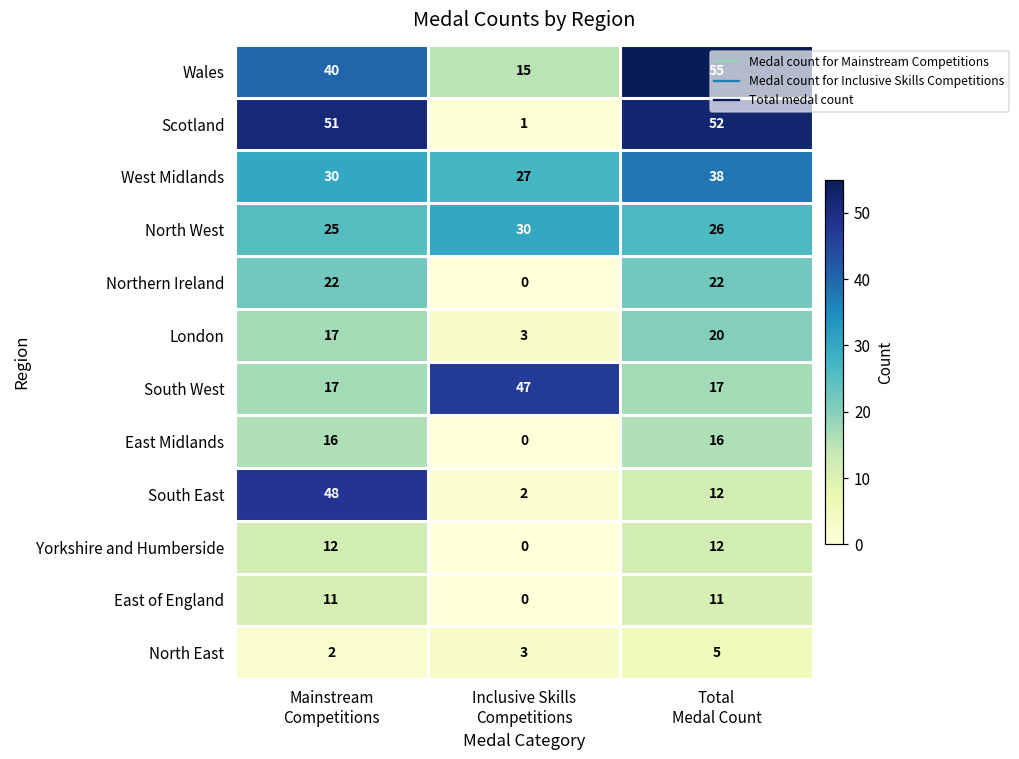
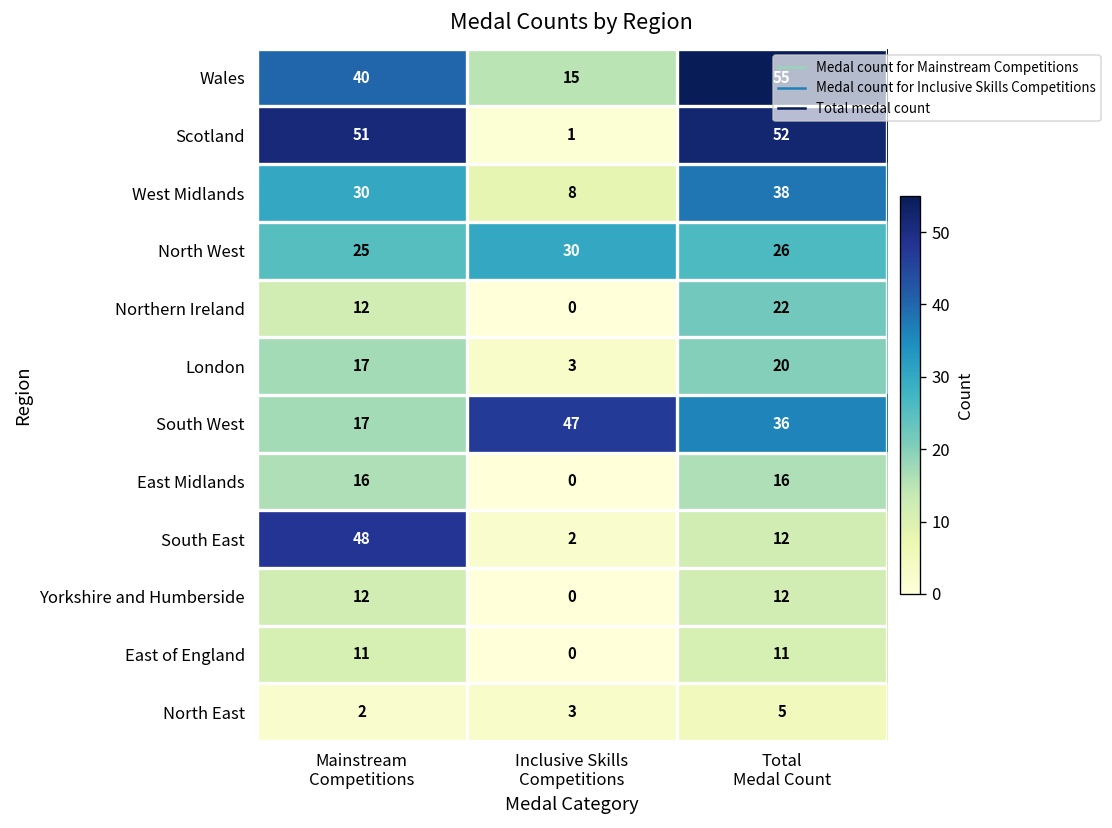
West Midlands, Inclusive Skills Competitions: 27 -> 8
Northern Ireland, Mainstream Competitions: 22 -> 12
South West, Total Medal Count: 17 -> 36
